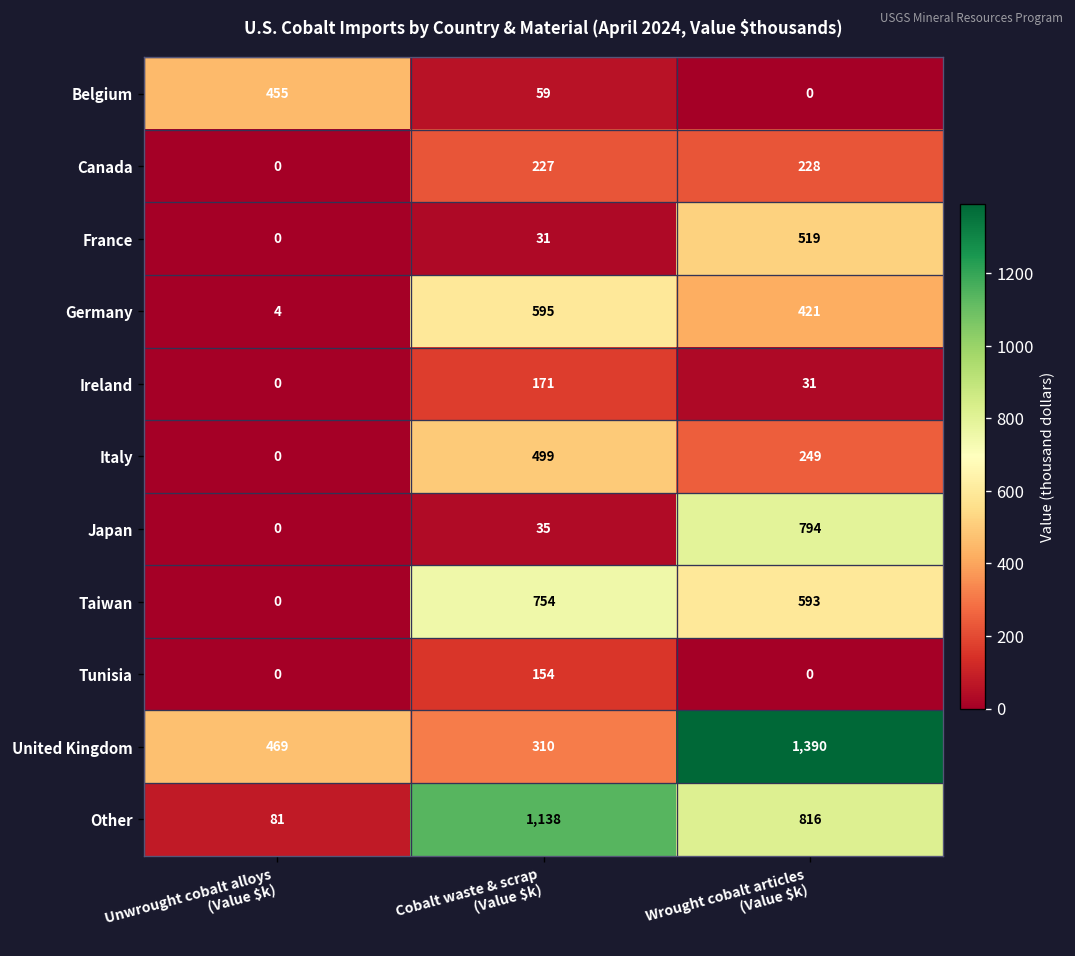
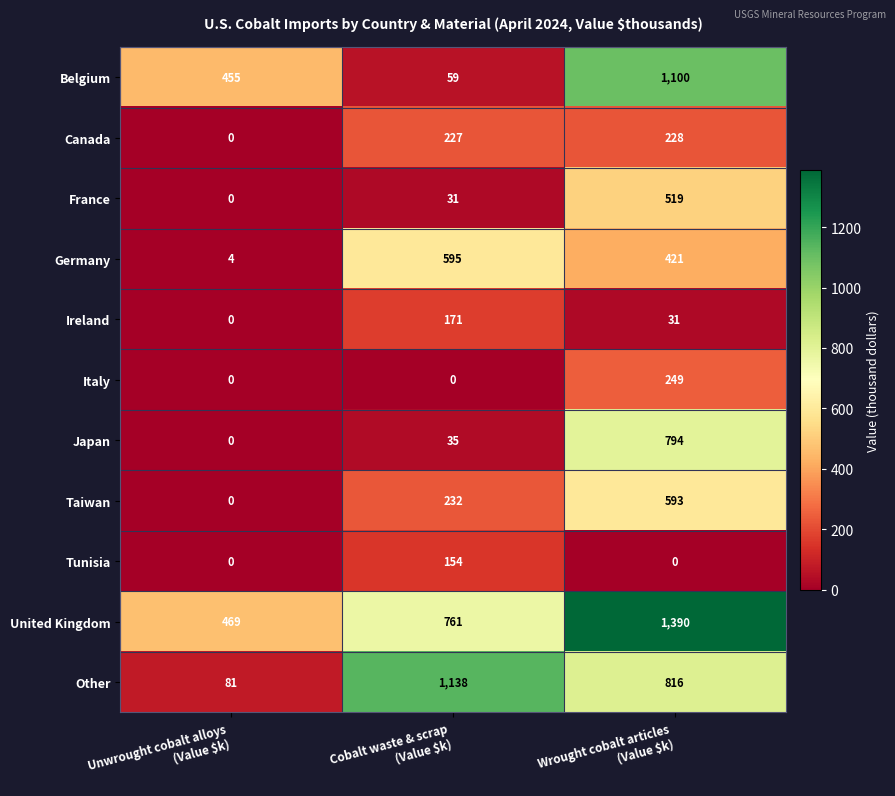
Belgium, Wrought cobalt articles (Value $k): 0 -> 1,100
Italy, Cobalt waste & scrap (Value $k): 499 -> 0
Taiwan, Cobalt waste & scrap (Value $k): 754 -> 232
United Kingdom, Cobalt waste & scrap (Value $k): 310 -> 761
